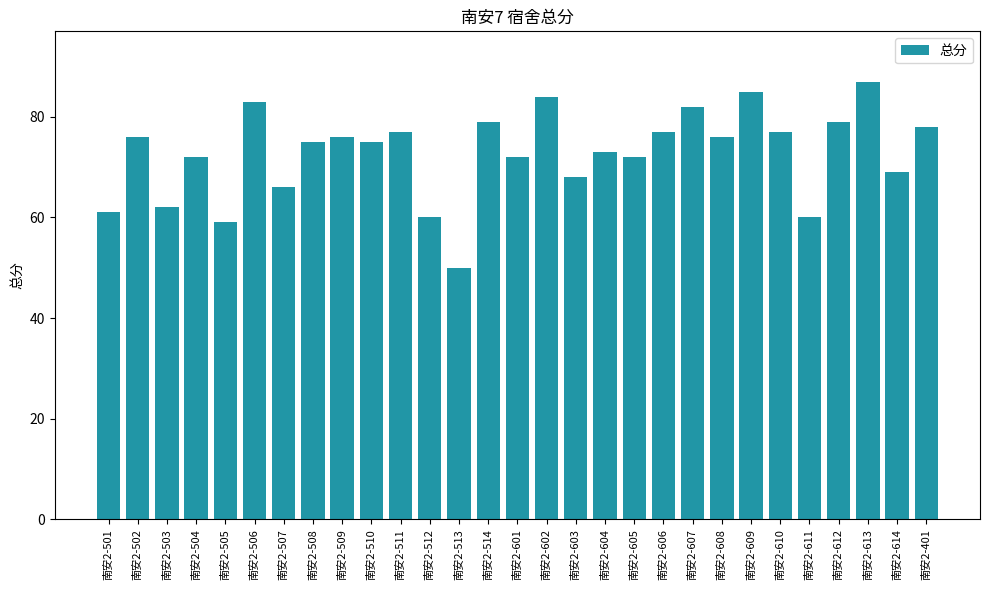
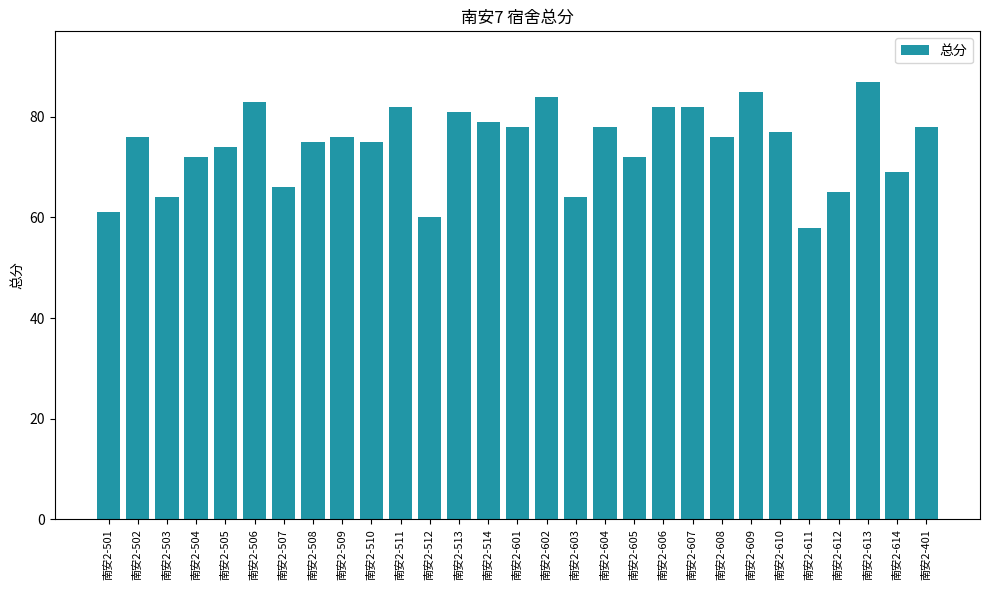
南安2-503: 62 -> 64
南安2-505: 59 -> 74
南安2-511: 77 -> 82
南安2-513: 50 -> 81
南安2-601: 72 -> 78
南安2-603: 68 -> 64
南安2-604: 73 -> 78
南安2-606: 77 -> 82
南安2-611: 60 -> 58
南安2-612: 79 -> 65
